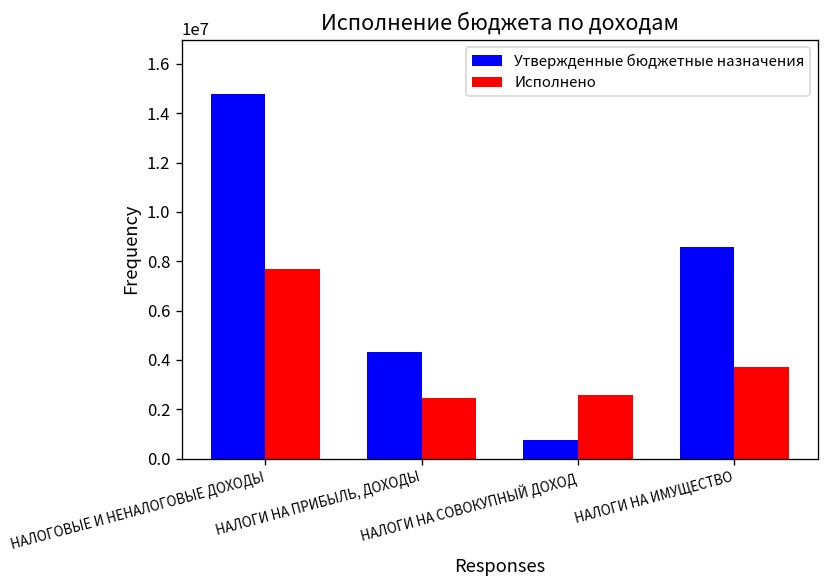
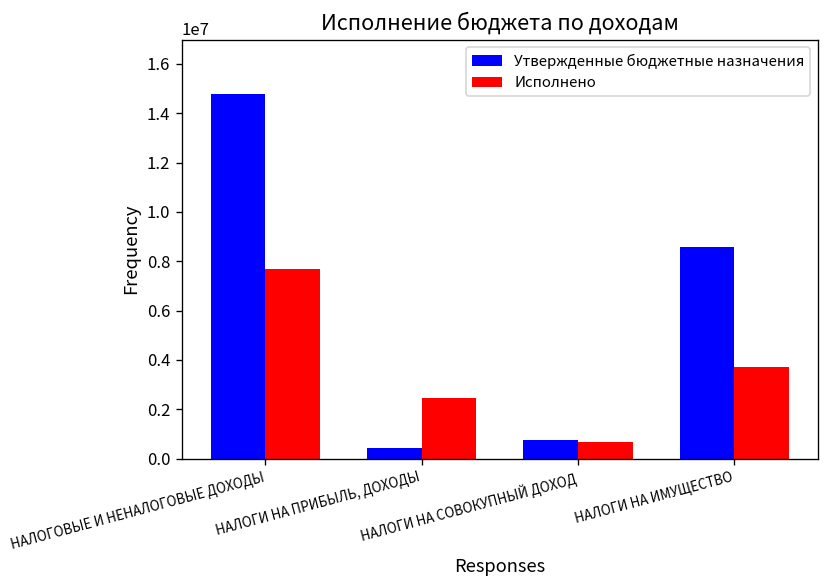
Утвержденные бюджетные назначения, НАЛОГИ НА ПРИБЫЛЬ, ДОХОДЫ: 4300000 -> 400000
Исполнено, НАЛОГИ НА СОВОКУПНЫЙ ДОХОД: 2600000 -> 700000
